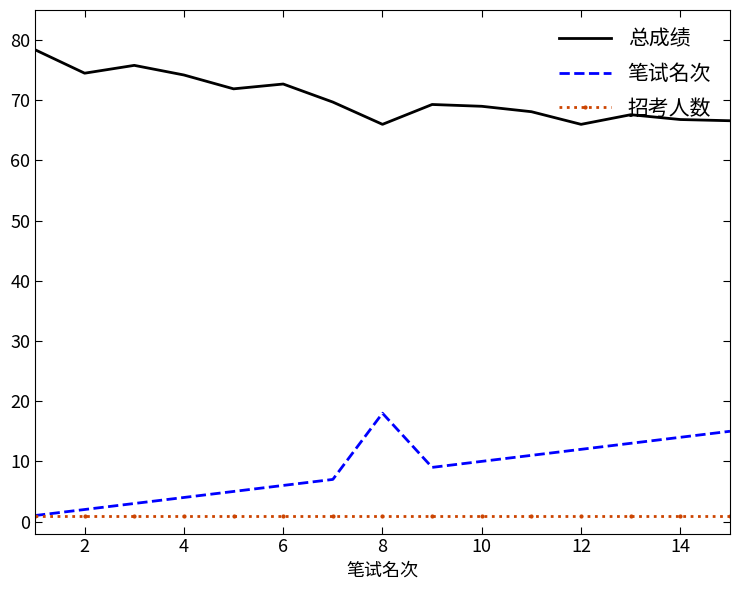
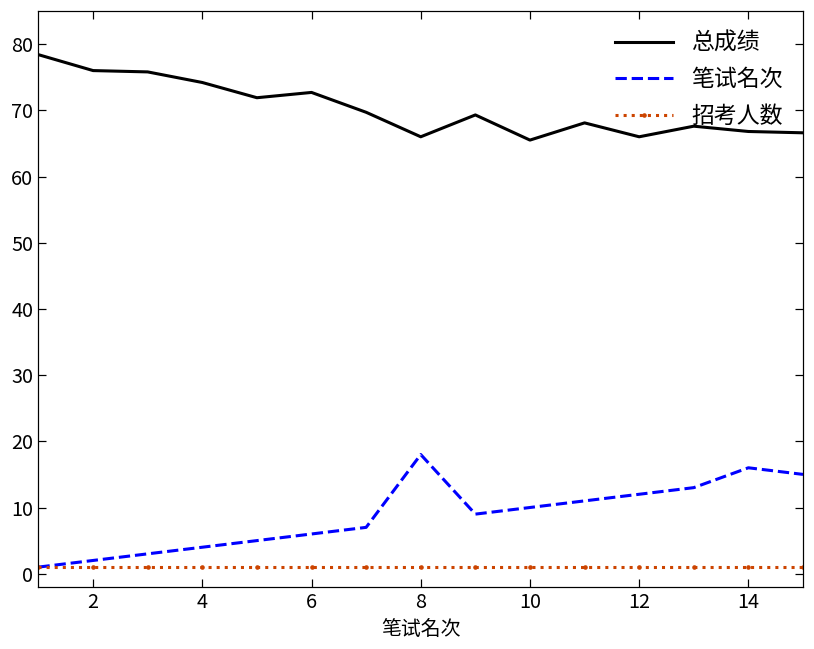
总成绩, 2: 75 -> 76
总成绩, 10: 69 -> 66
笔试名次, 14: 14 -> 16
